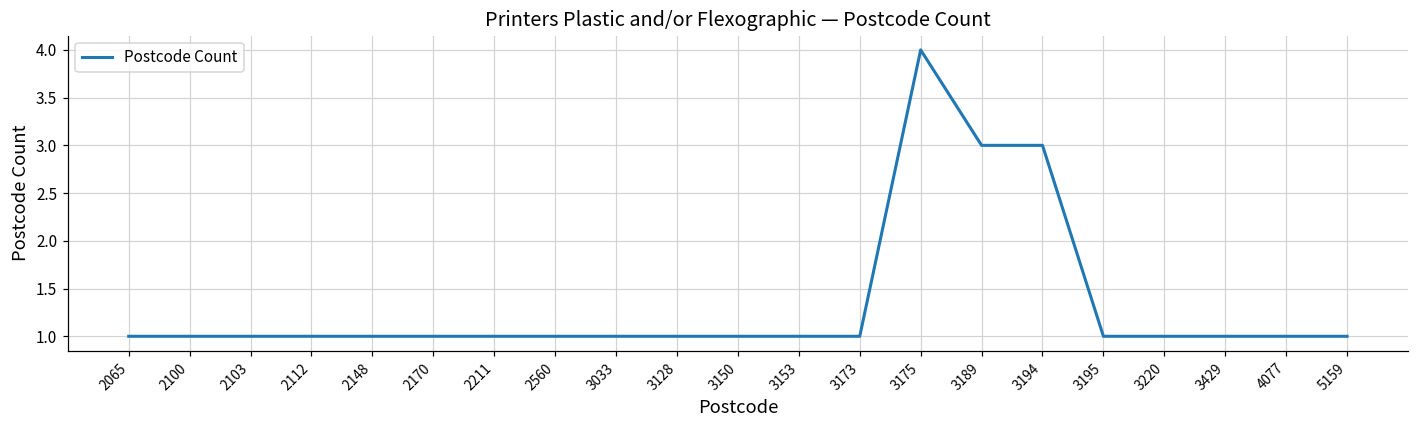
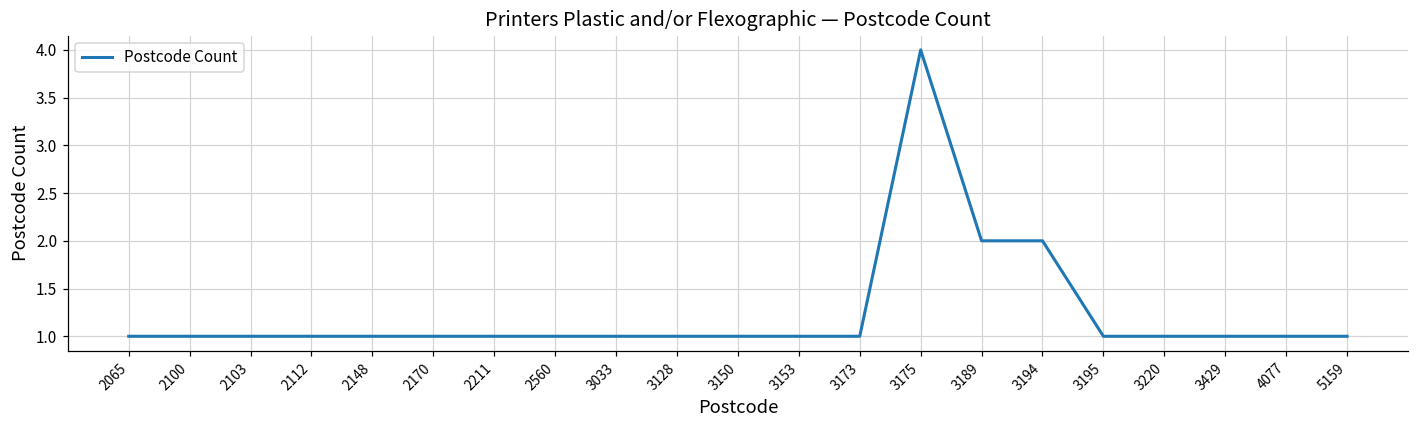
3189: 3 -> 2
3194: 3 -> 2
